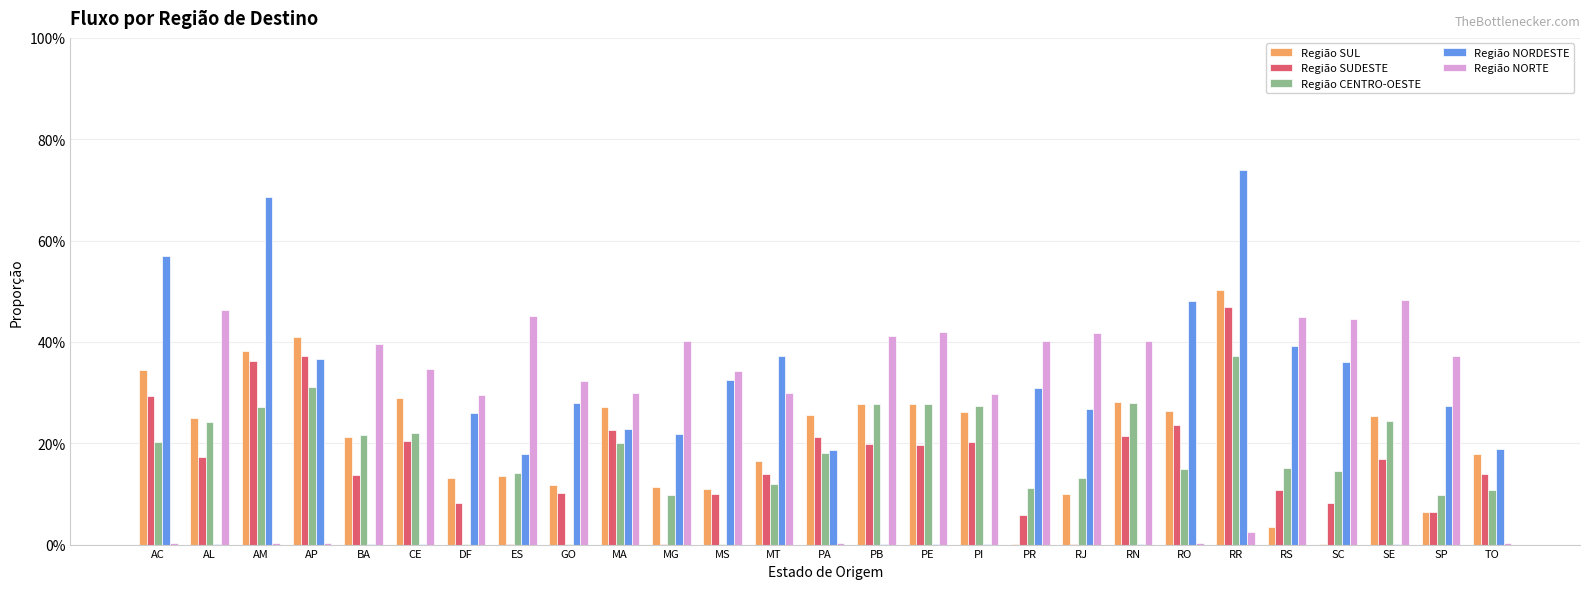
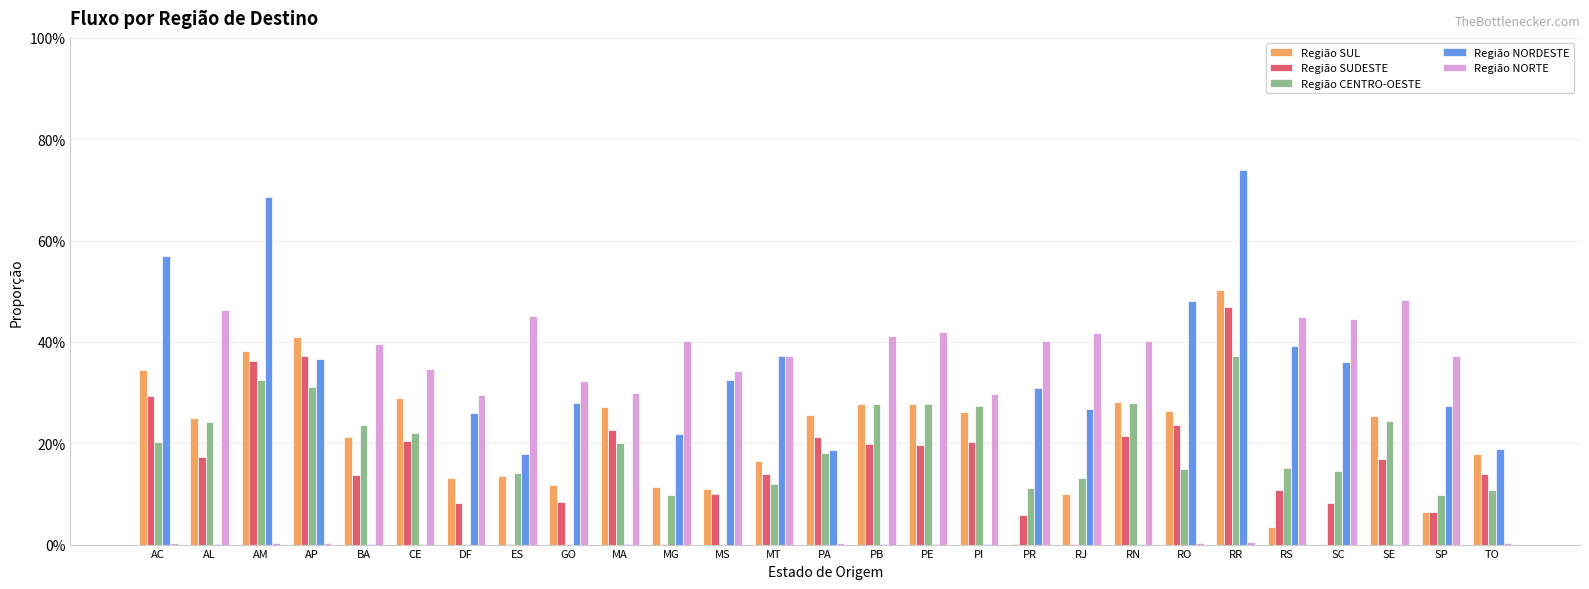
Região CENTRO-OESTE, AM: 27% -> 33%
Região CENTRO-OESTE, BA: 22% -> 24%
Região SUDESTE, GO: 10% -> 8%
Região NORDESTE, MA: 23% -> 0%
Região NORTE, MT: 30% -> 37%
Região NORTE, RR: 2% -> 0%
